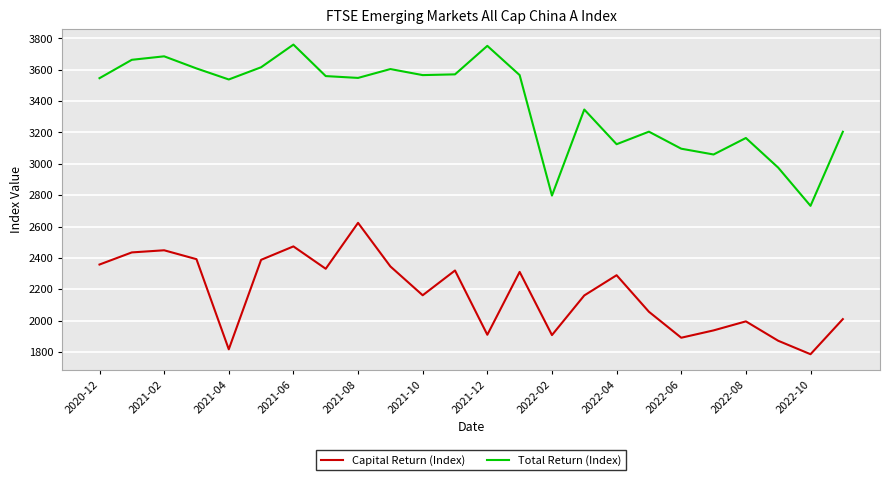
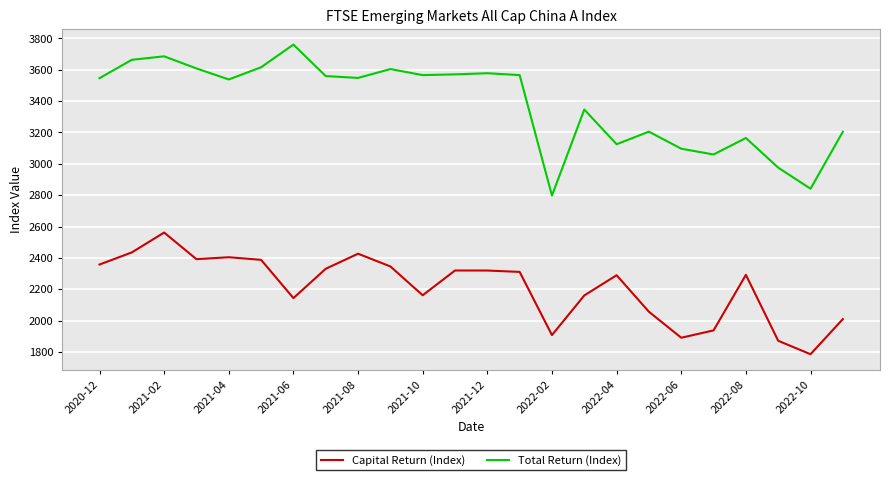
Capital Return (Index), 2021-02: 2450 -> 2560
Capital Return (Index), 2021-04: 1820 -> 2400
Capital Return (Index), 2021-06: 2470 -> 2140
Capital Return (Index), 2021-08: 2620 -> 2430
Capital Return (Index), 2021-12: 1910 -> 2320
Total Return (Index), 2021-12: 3750 -> 3580
Capital Return (Index), 2022-08: 1990 -> 2290
Total Return (Index), 2022-10: 2730 -> 2840
